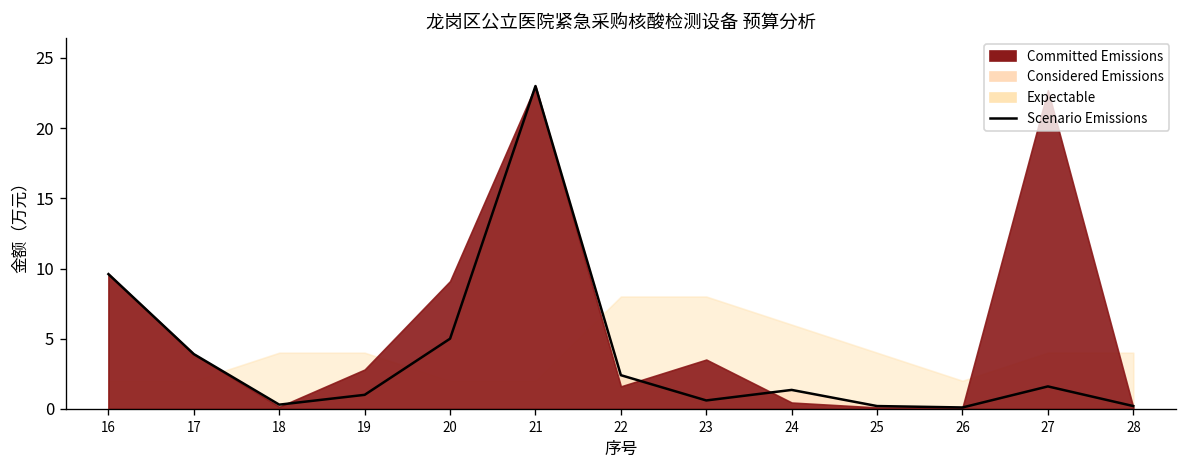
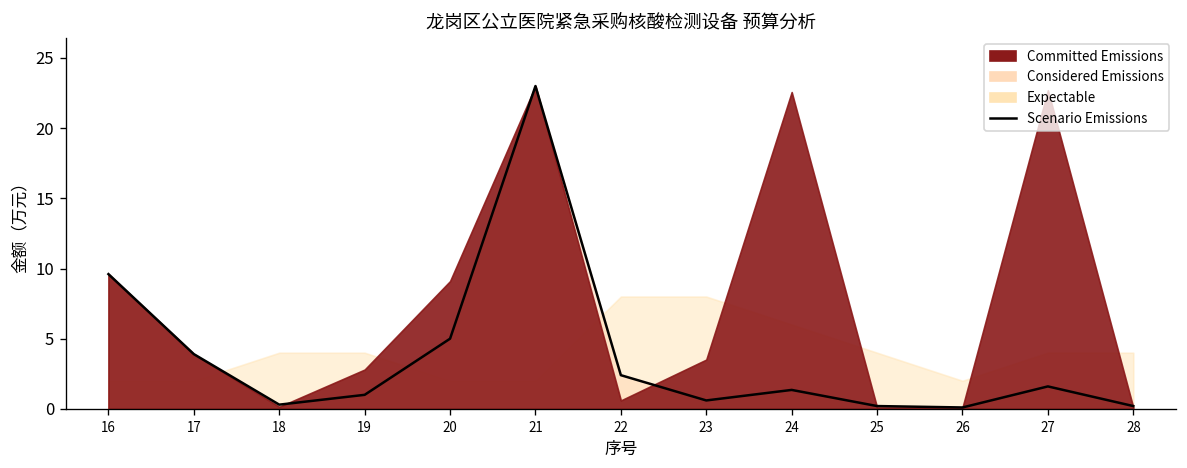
Committed Emissions, 22: 1.6 -> 0.6
Committed Emissions, 24: 0.5 -> 22.6
